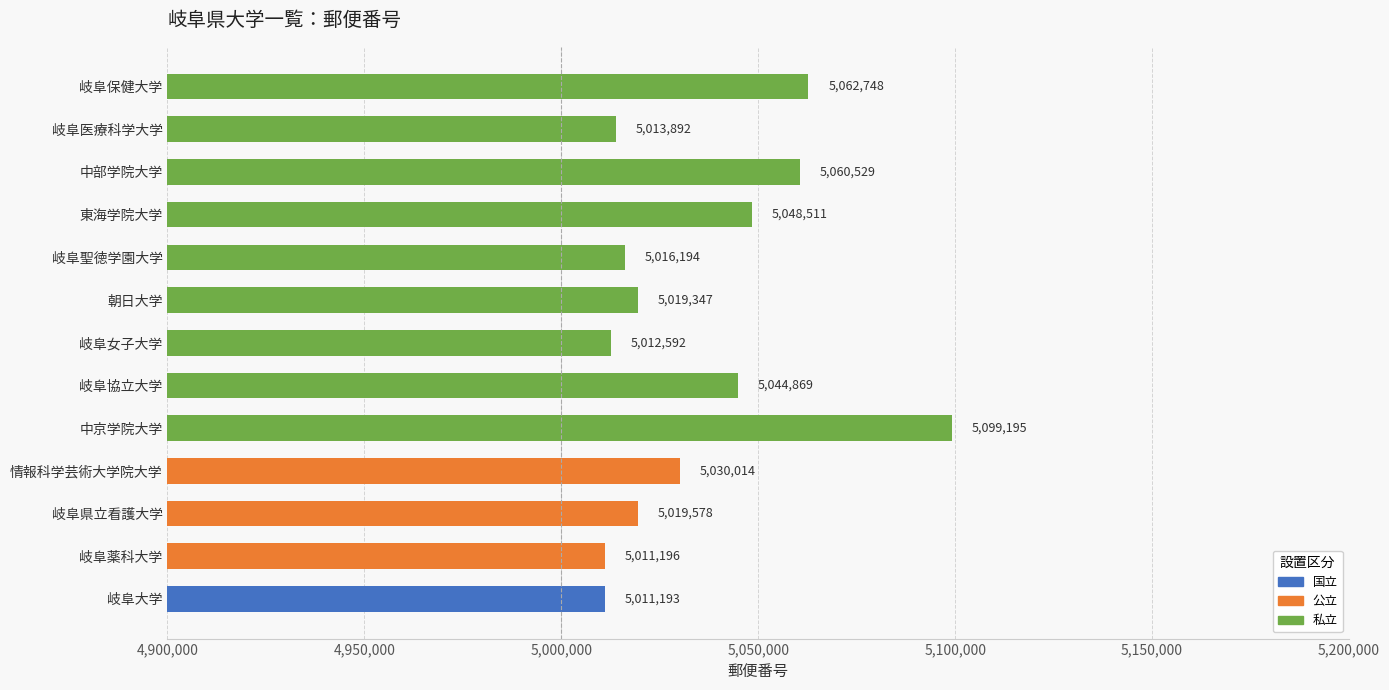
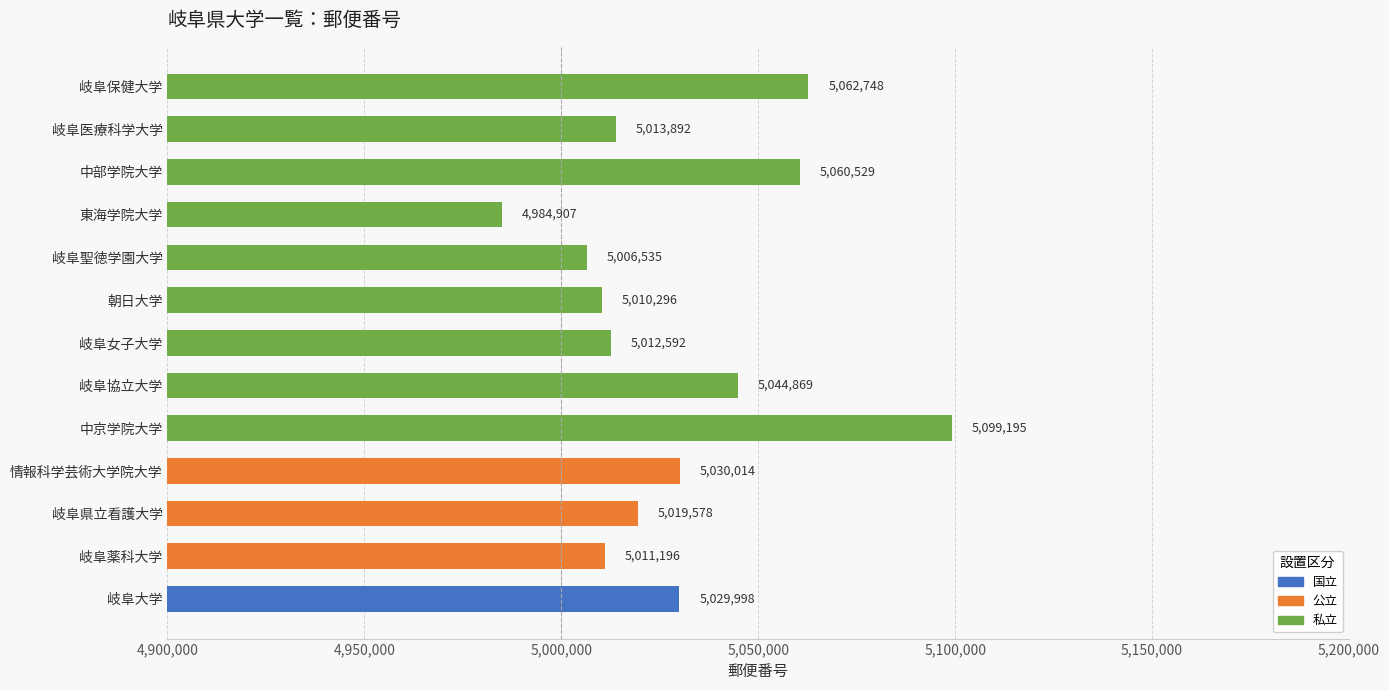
東海学院大学: 5,048,511 -> 4,984,907
岐阜聖徳学園大学: 5,016,194 -> 5,006,535
朝日大学: 5,019,347 -> 5,010,296
岐阜大学: 5,011,193 -> 5,029,998
